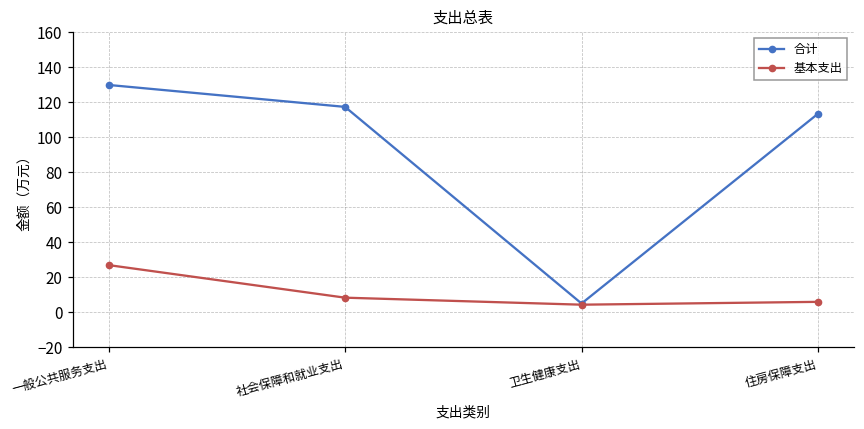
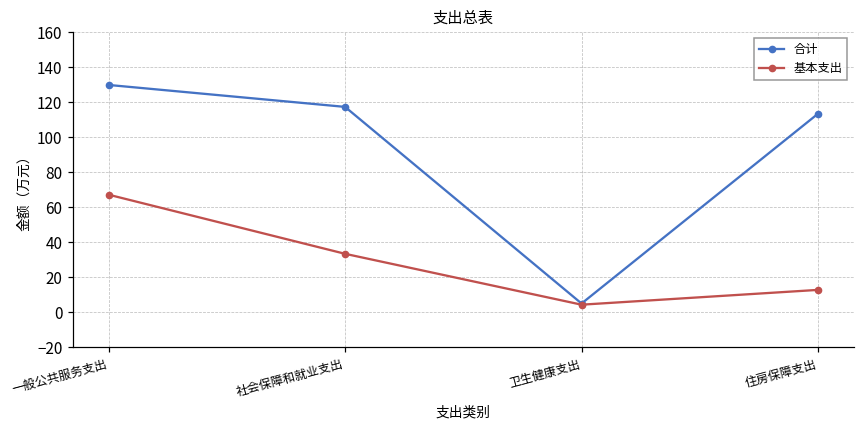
基本支出, 一般公共服务支出: 27 -> 67
基本支出, 社会保障和就业支出: 8 -> 33
基本支出, 住房保障支出: 6 -> 13
